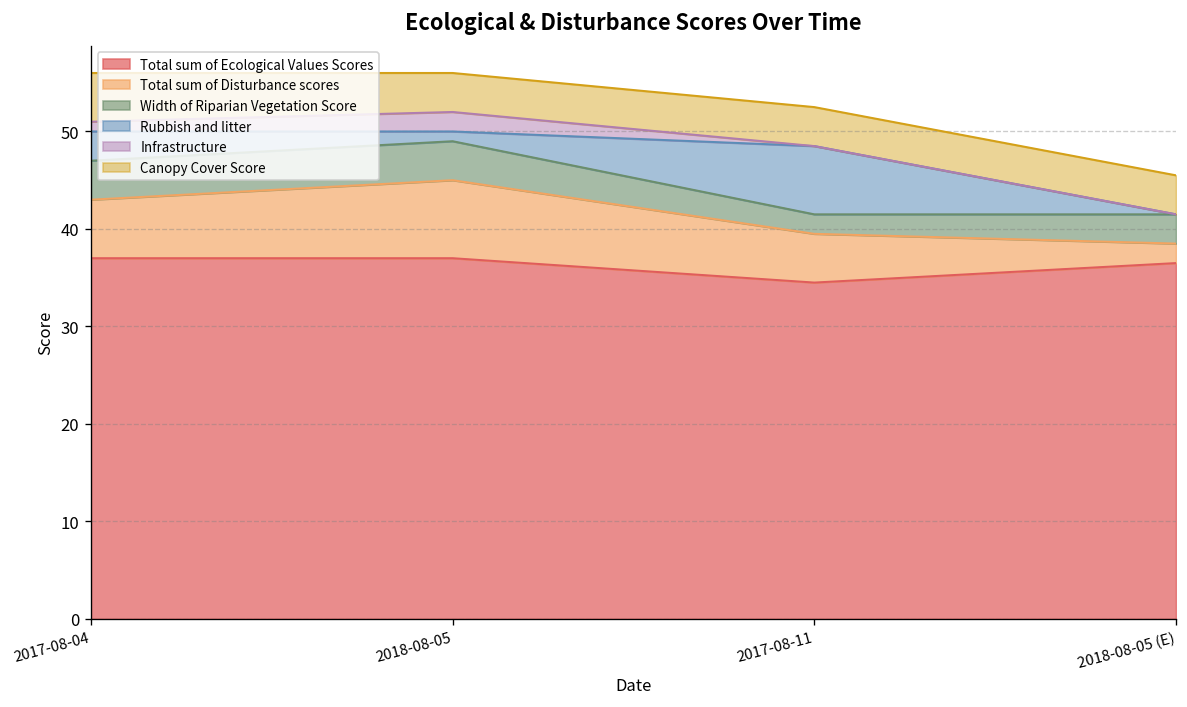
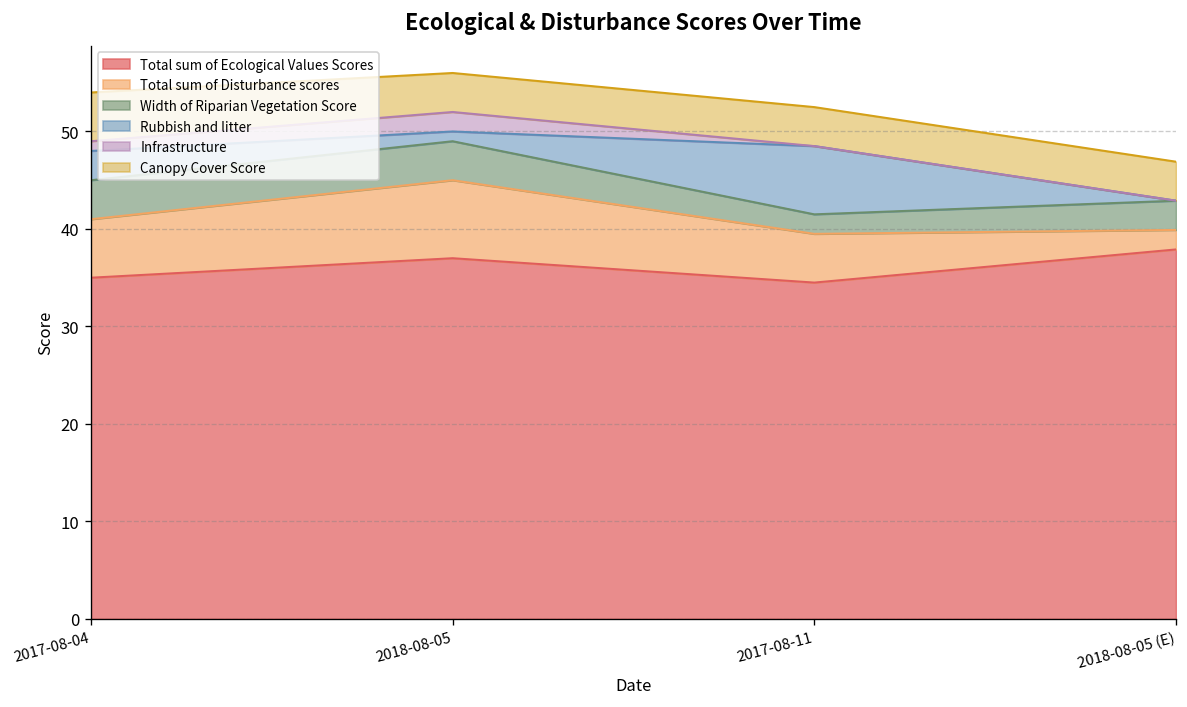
Total sum of Ecological Values Scores, 2017-08-04: 37 -> 35
Total sum of Ecological Values Scores, 2018-08-05 (E): 37 -> 38
